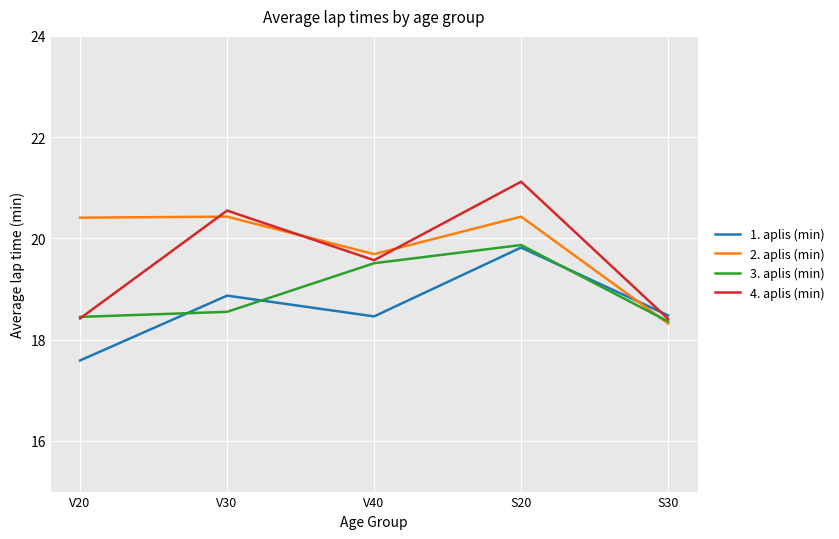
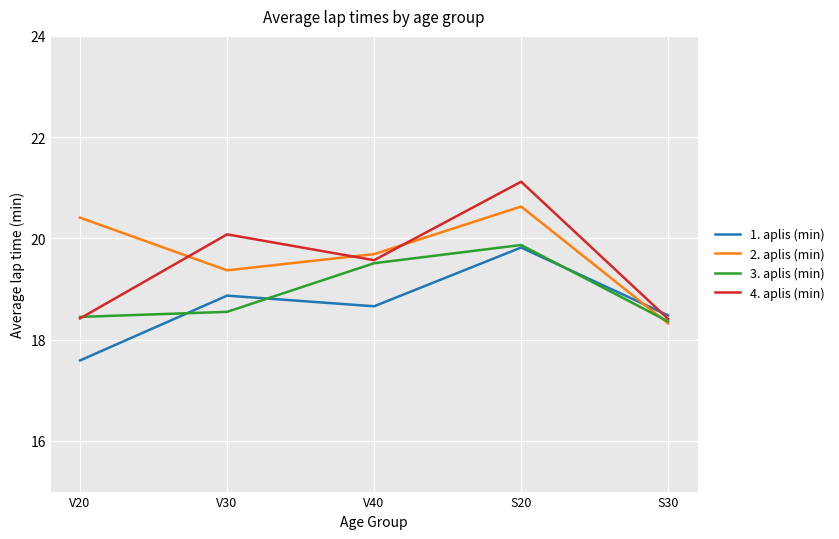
2. aplis (min), V30: 20.4 -> 19.4
4. aplis (min), V30: 20.6 -> 20.1
1. aplis (min), V40: 18.5 -> 18.7
2. aplis (min), S20: 20.4 -> 20.6
